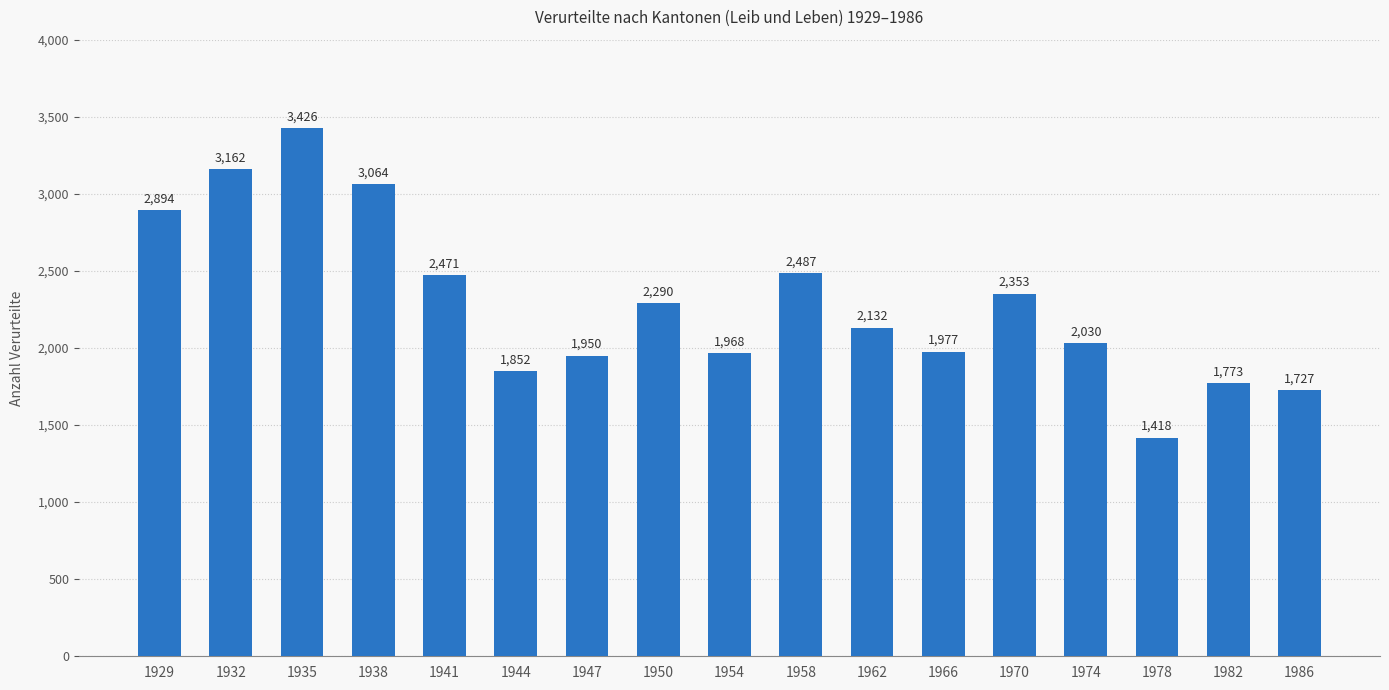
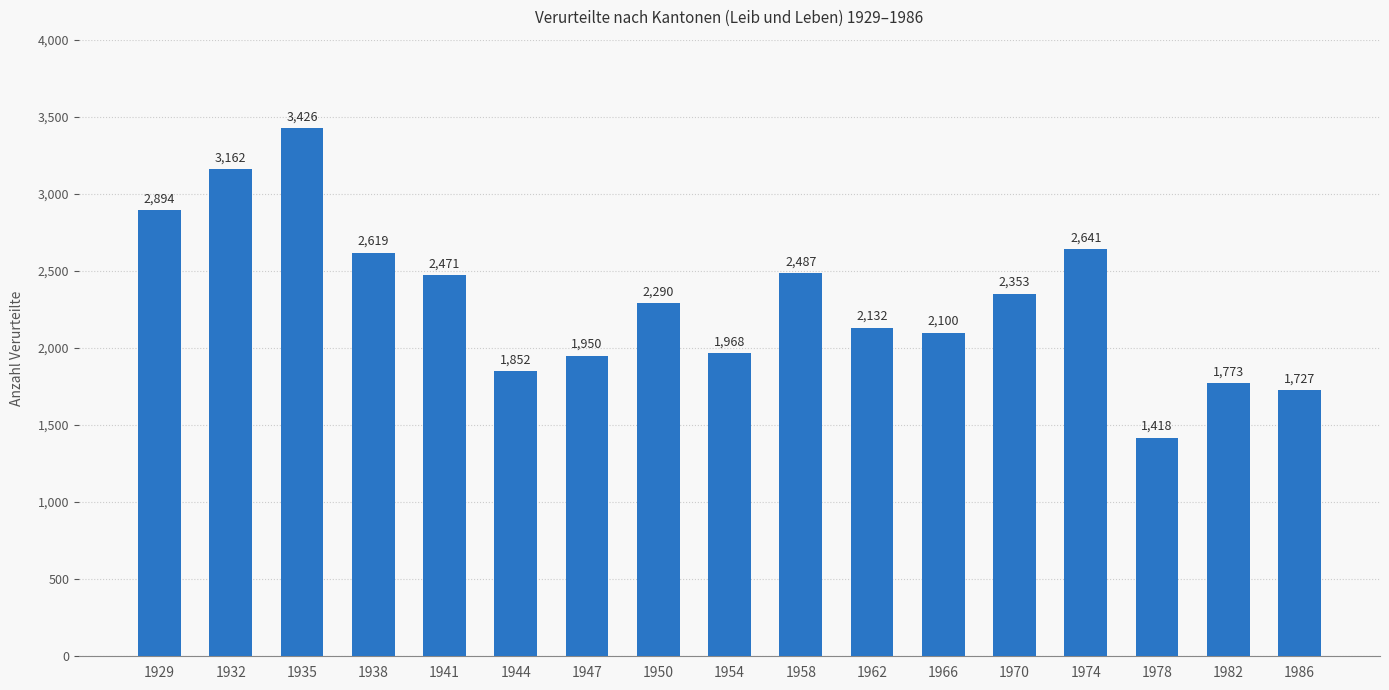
1938: 3,064 -> 2,619
1966: 1,977 -> 2,100
1974: 2,030 -> 2,641
